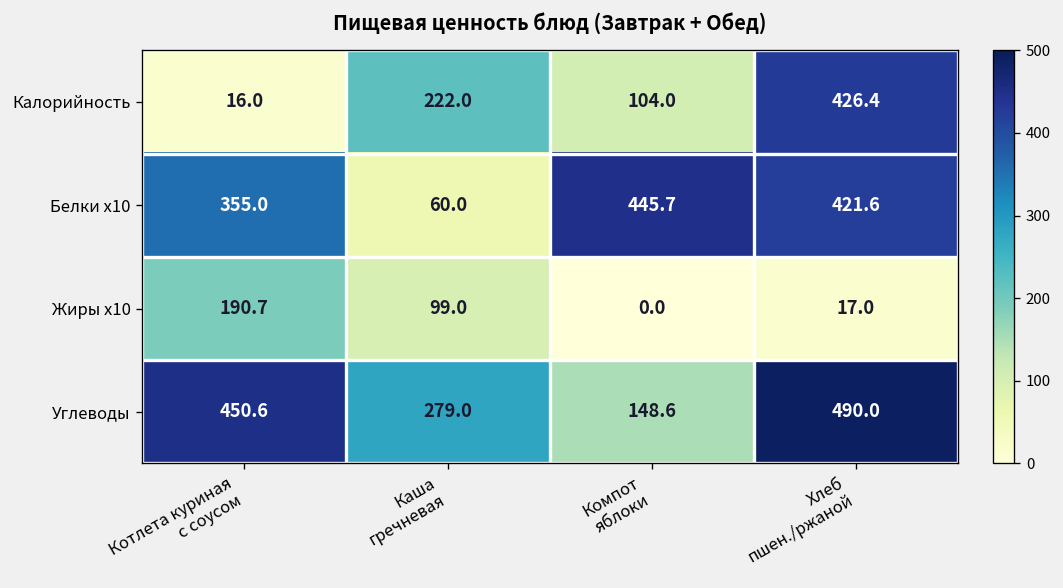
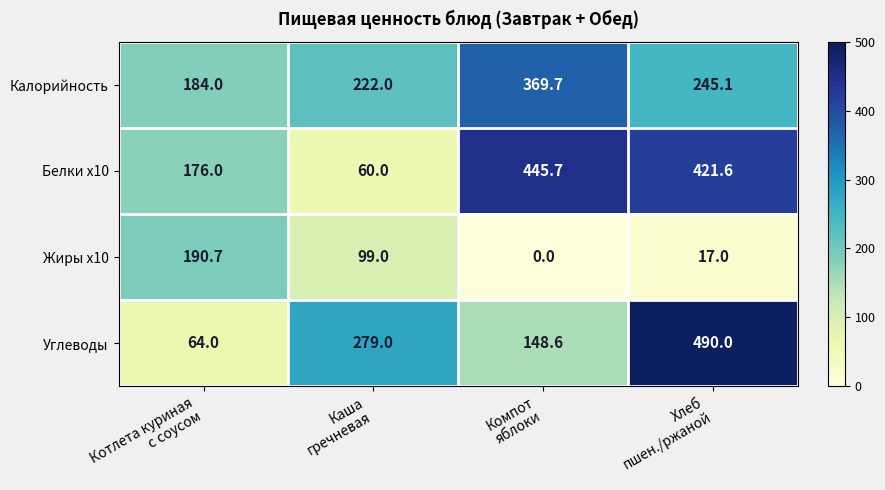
Калорийность, Котлета куриная с соусом: 16.0 -> 184.0
Калорийность, Компот яблоки: 104.0 -> 369.7
Калорийность, Хлеб пшен./ржаной: 426.4 -> 245.1
Белки х10, Котлета куриная с соусом: 355.0 -> 176.0
Углеводы, Котлета куриная с соусом: 450.6 -> 64.0
